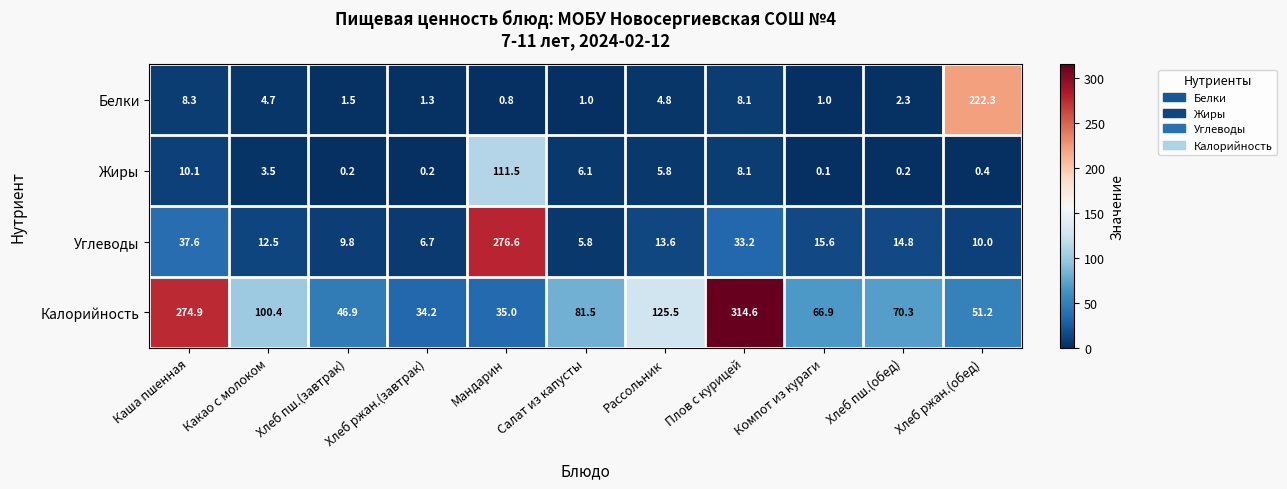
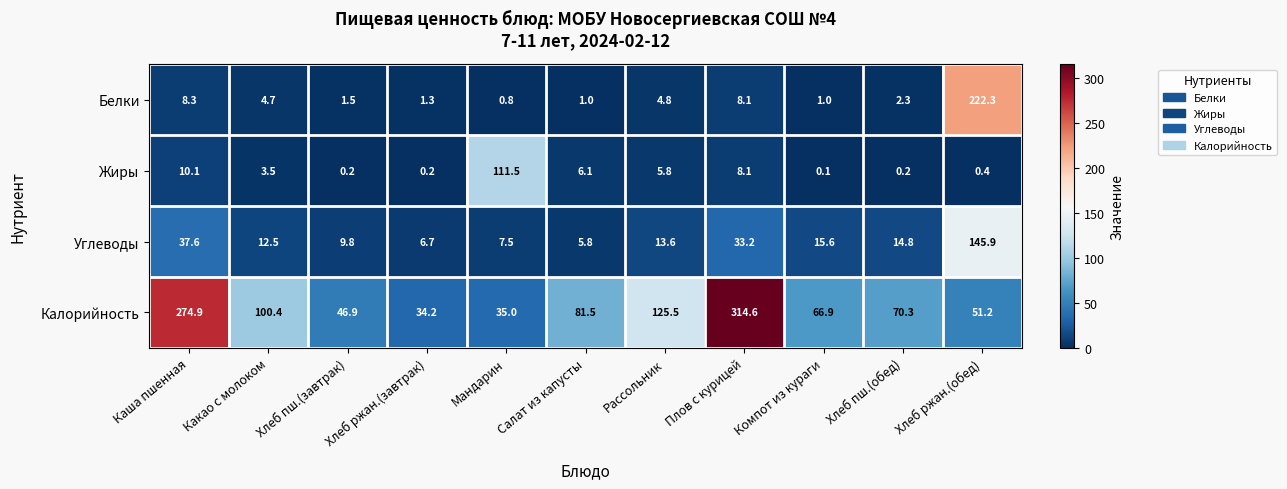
Углеводы, Мандарин: 276.6 -> 7.5
Углеводы, Хлеб ржан.(обед): 10.0 -> 145.9
